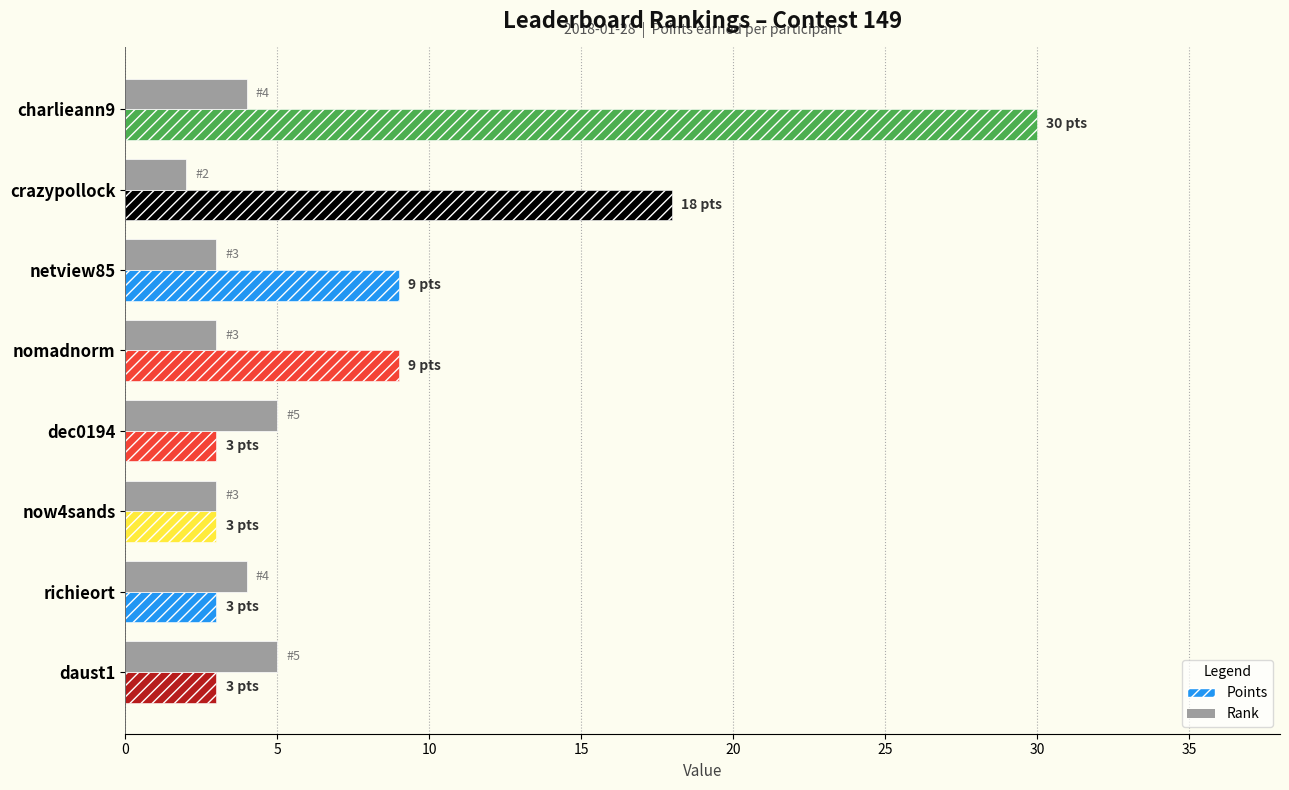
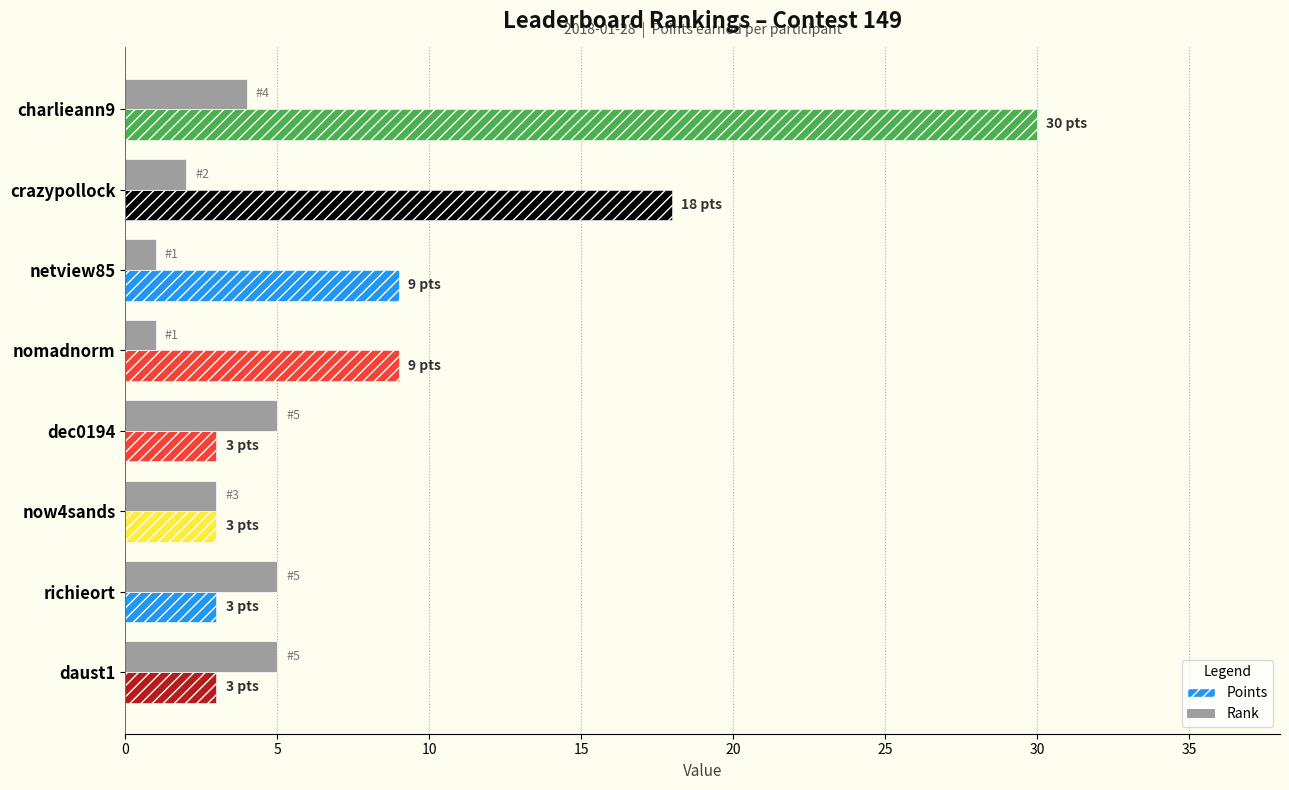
Rank, netview85: 3 -> 1
Rank, nomadnorm: 3 -> 1
Rank, richieort: 4 -> 5
